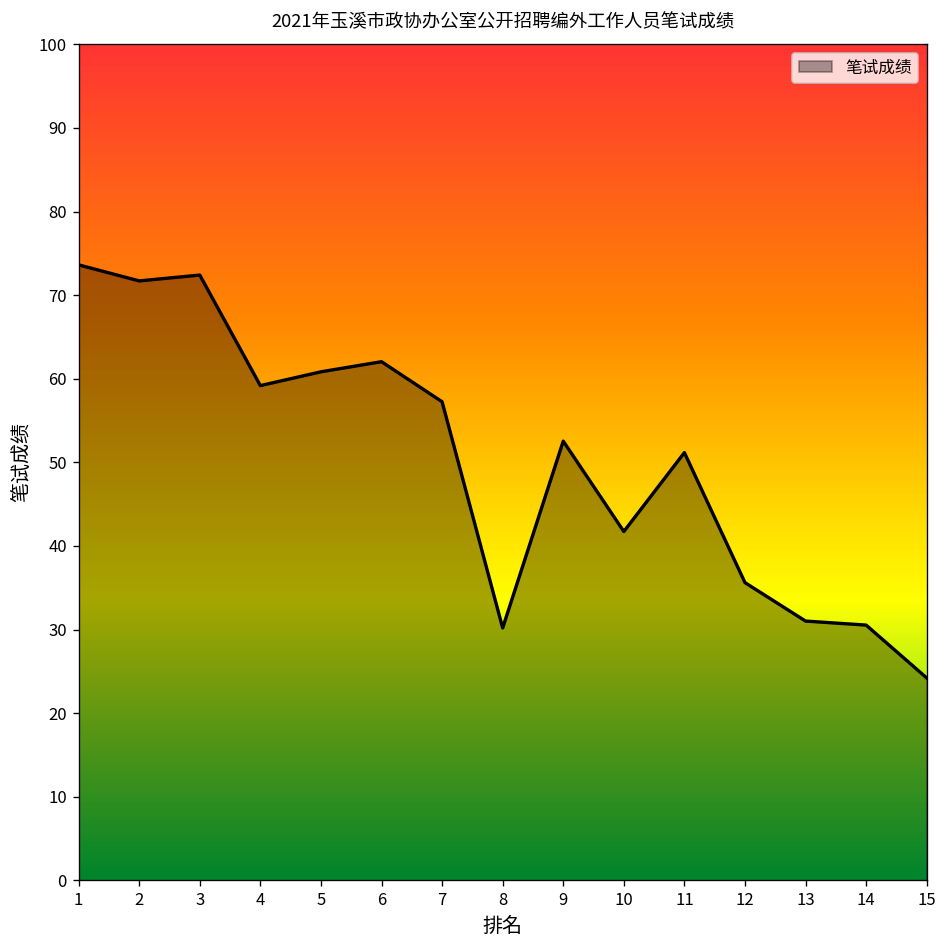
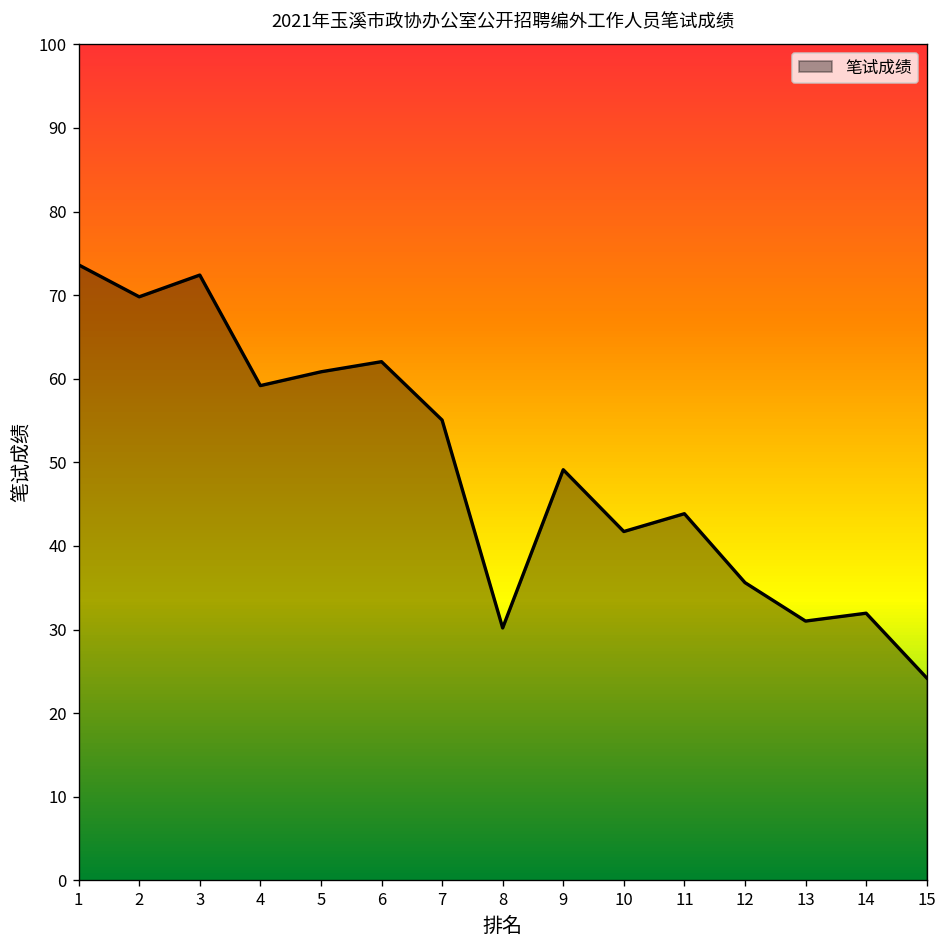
2: 72 -> 70
7: 57 -> 55
9: 53 -> 49
11: 51 -> 44
14: 31 -> 32
